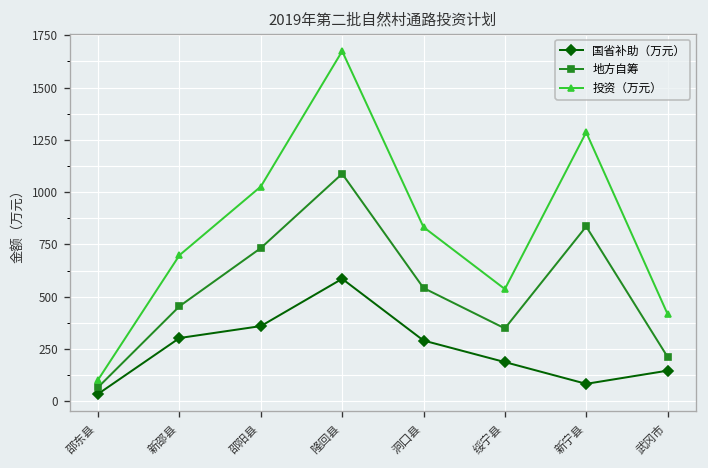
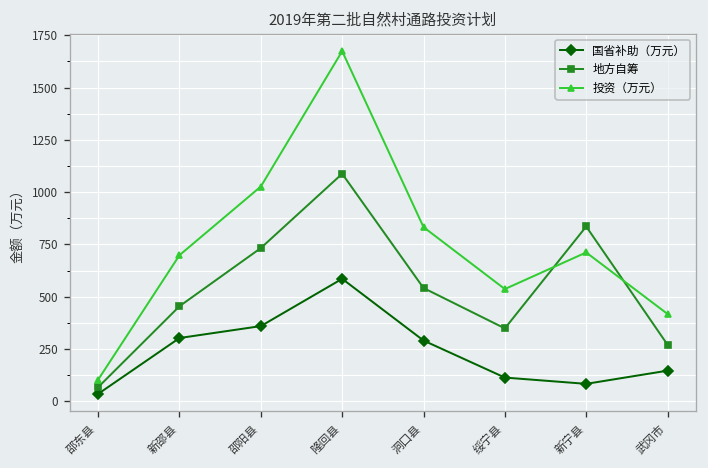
国省补助（万元）, 绥宁县: 190 -> 110
投资（万元）, 新宁县: 1290 -> 710
地方自筹, 武冈市: 210 -> 270
